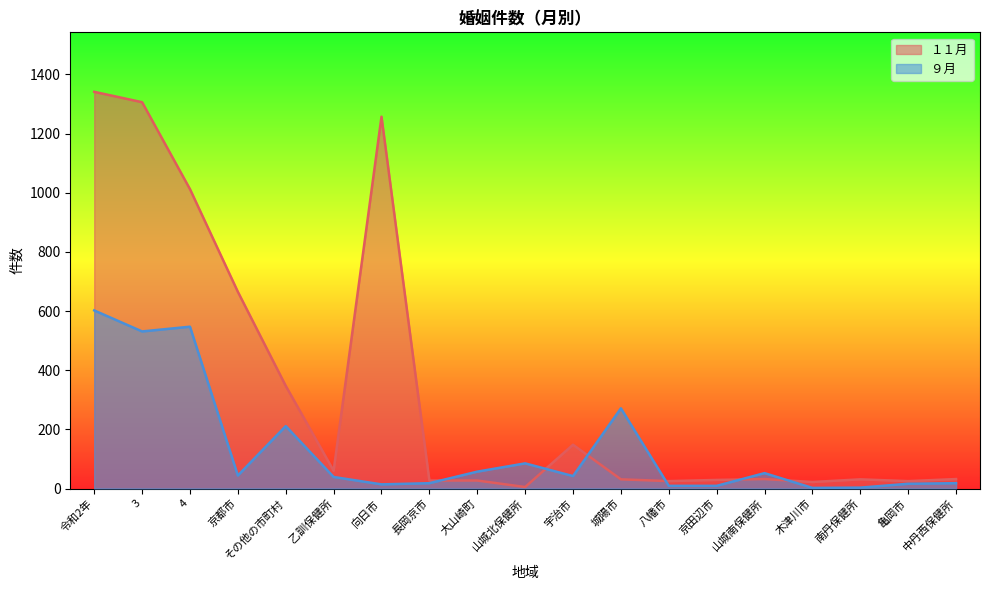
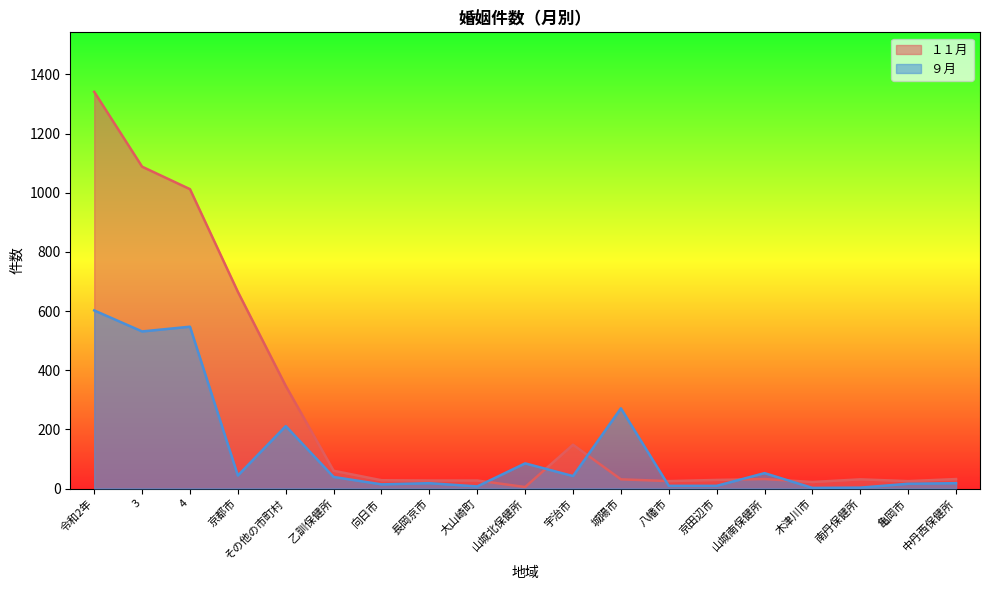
１１月, 3: 1310 -> 1090
１１月, 向日市: 1260 -> 30
９月, 大山崎町: 60 -> 10
